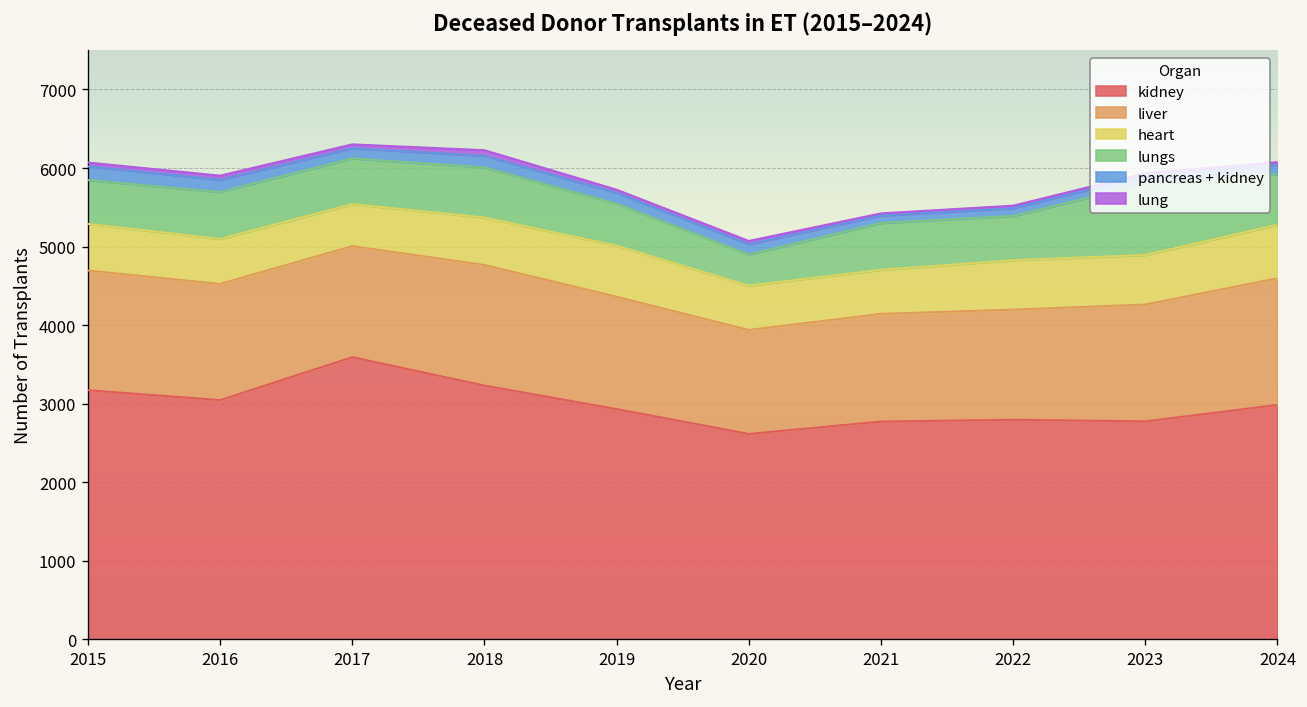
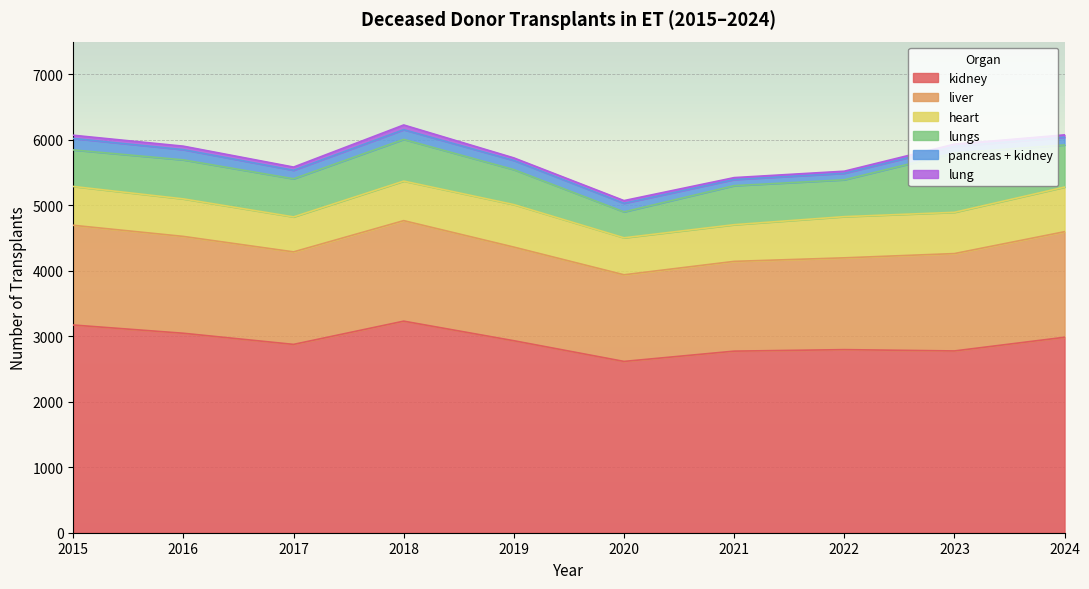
kidney, 2017: 3600 -> 2900
